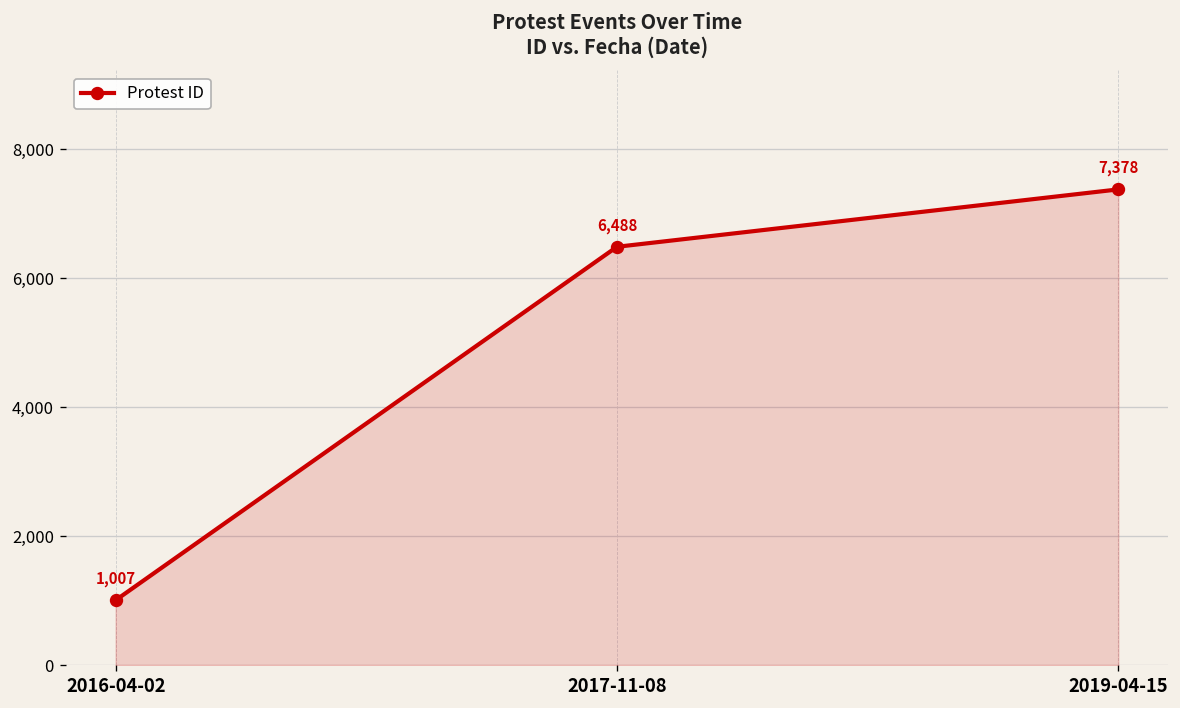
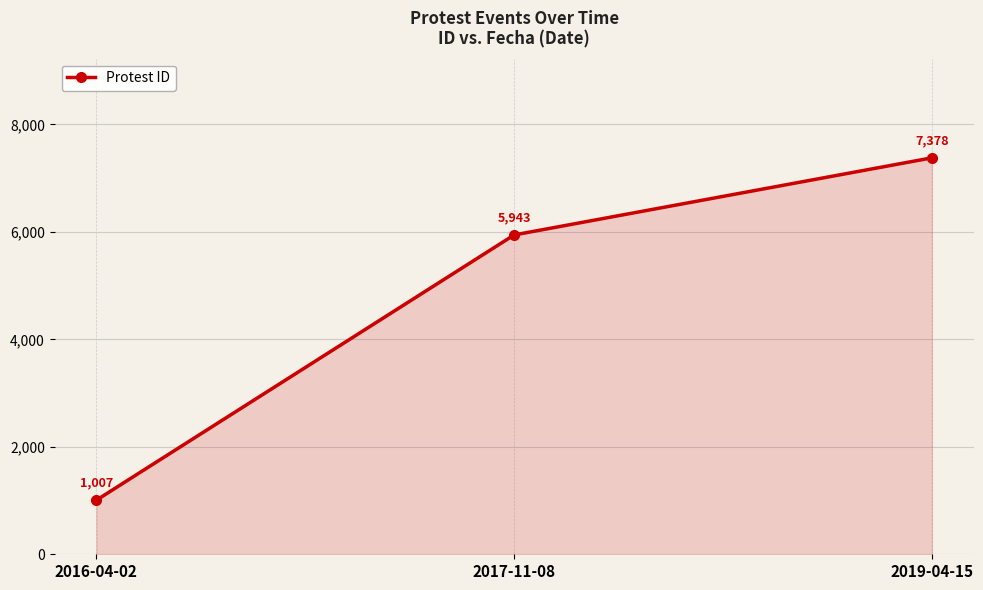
2017-11-08: 6,488 -> 5,943
